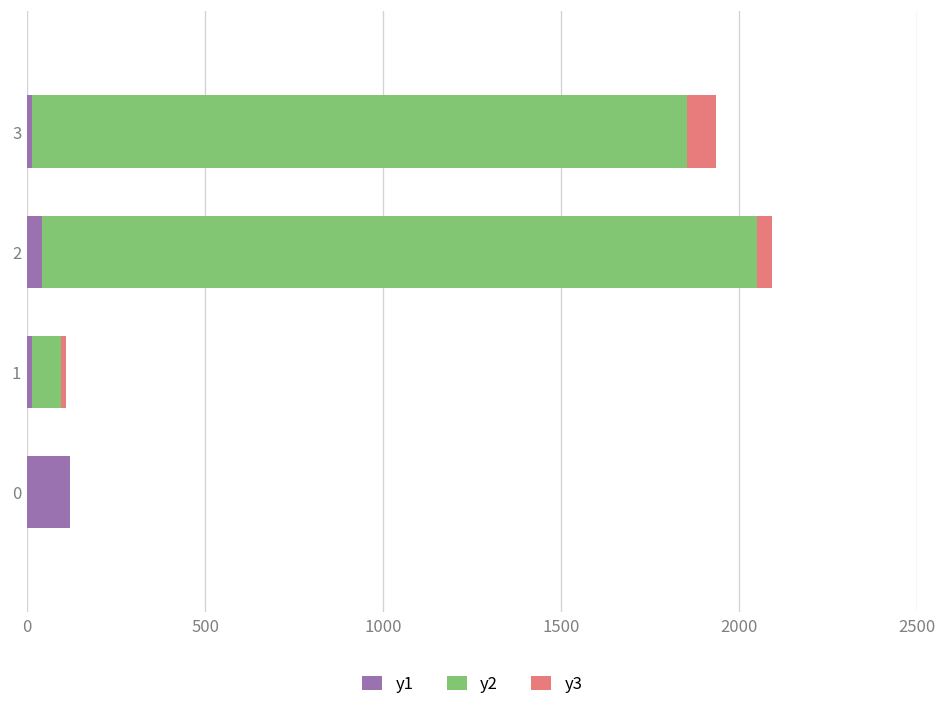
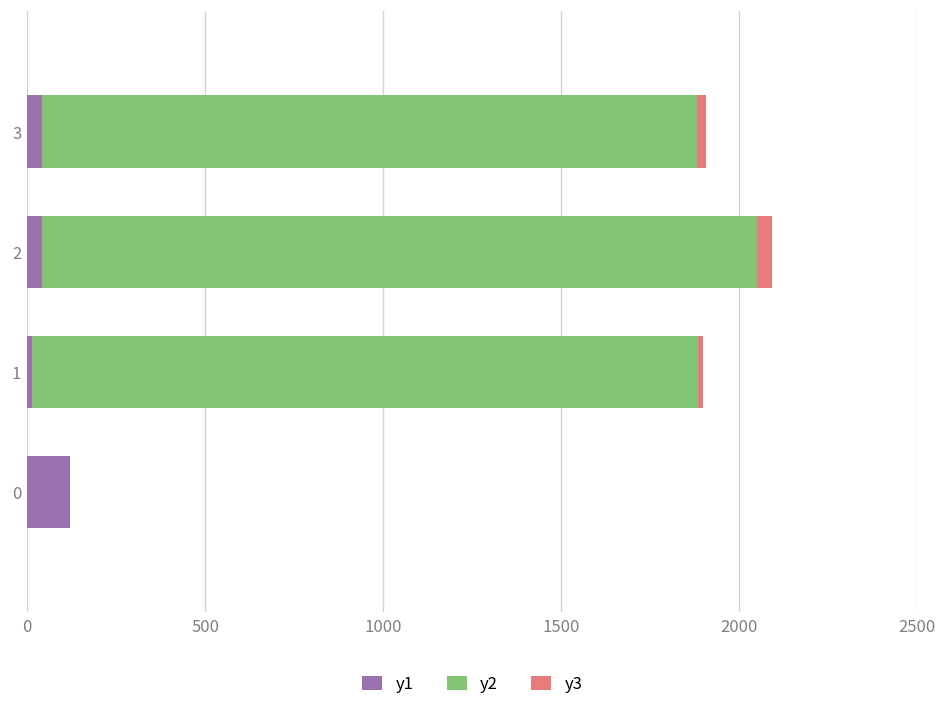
y1, 3: 10 -> 40
y3, 3: 80 -> 30
y2, 1: 80 -> 1870
